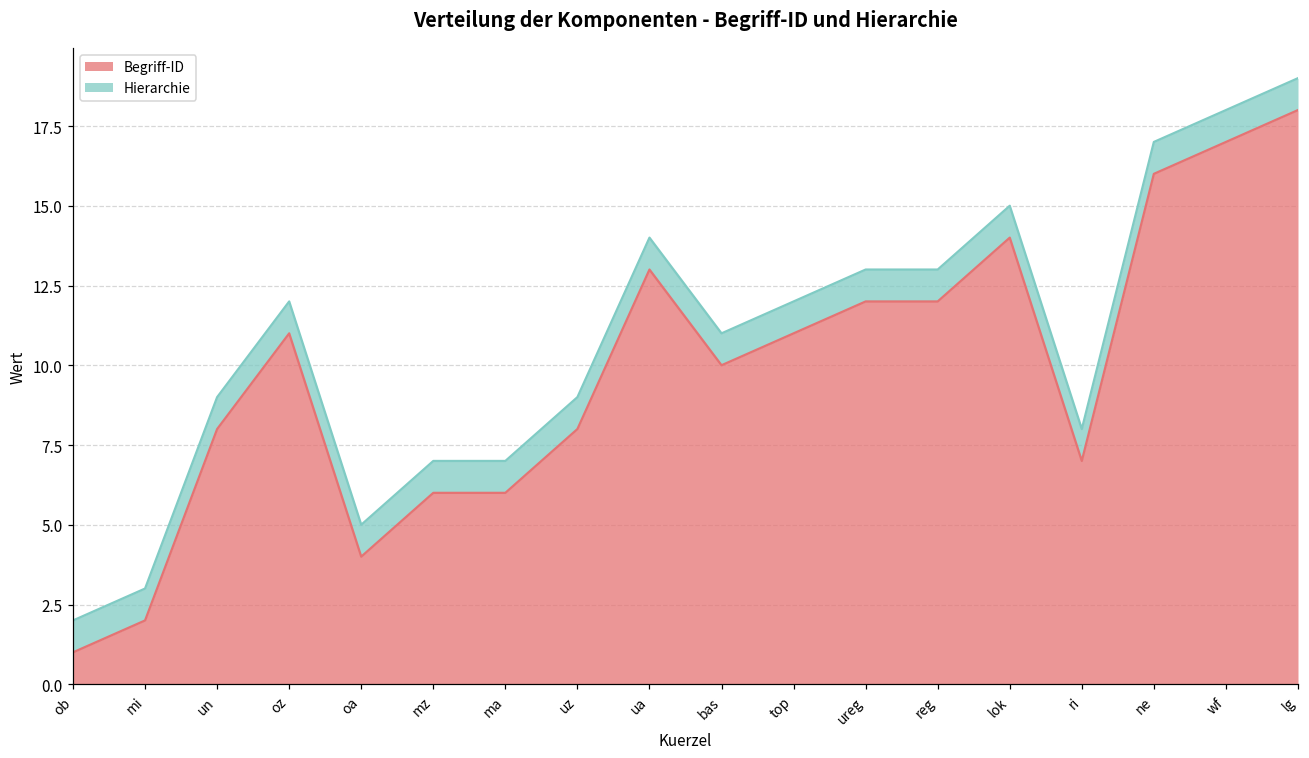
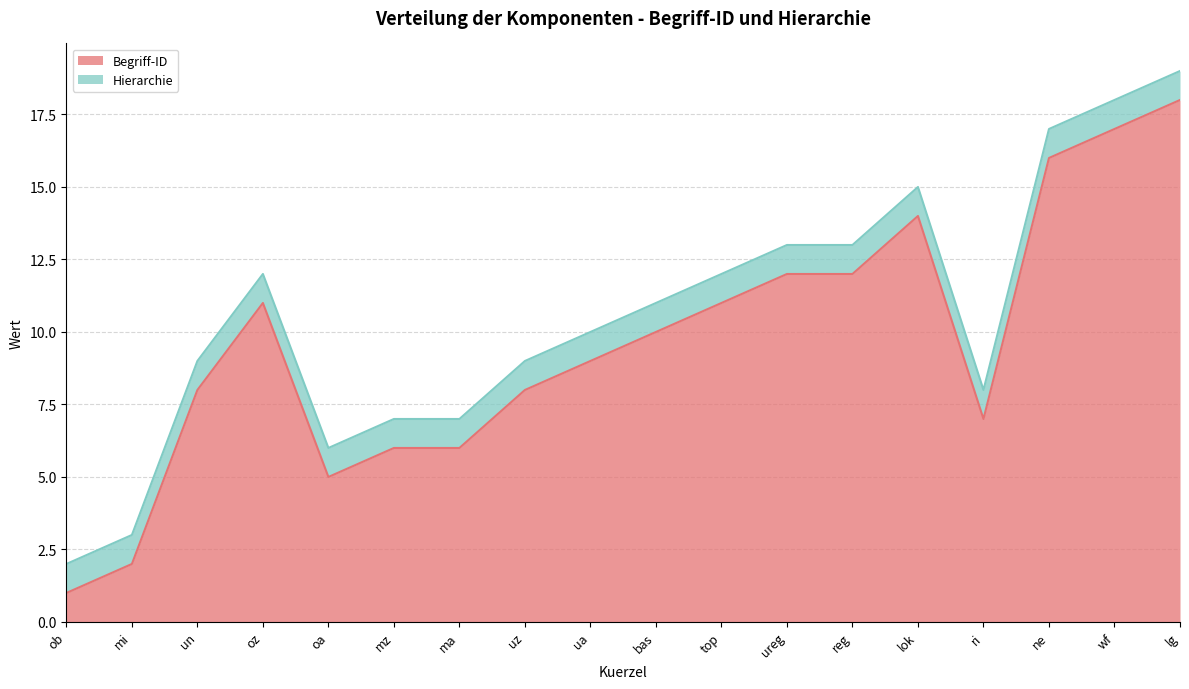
Begriff-ID, oa: 4 -> 5
Begriff-ID, ua: 13 -> 9
